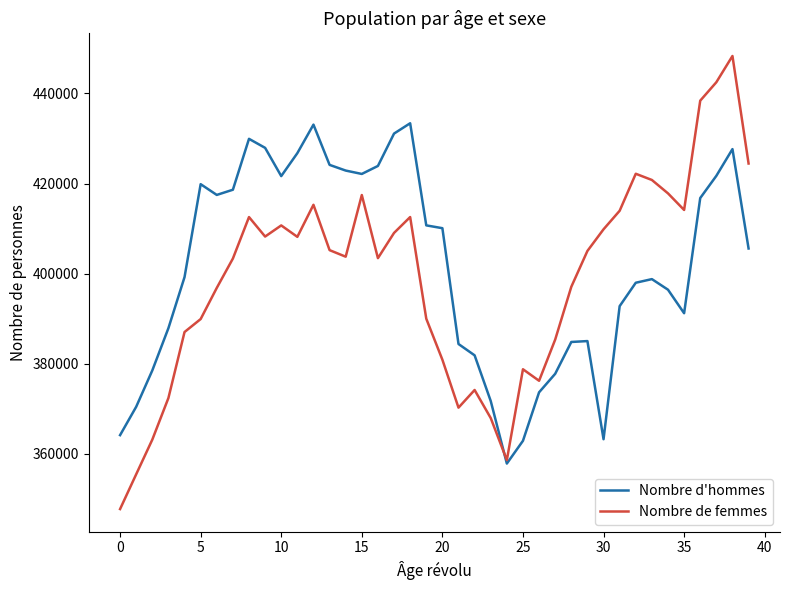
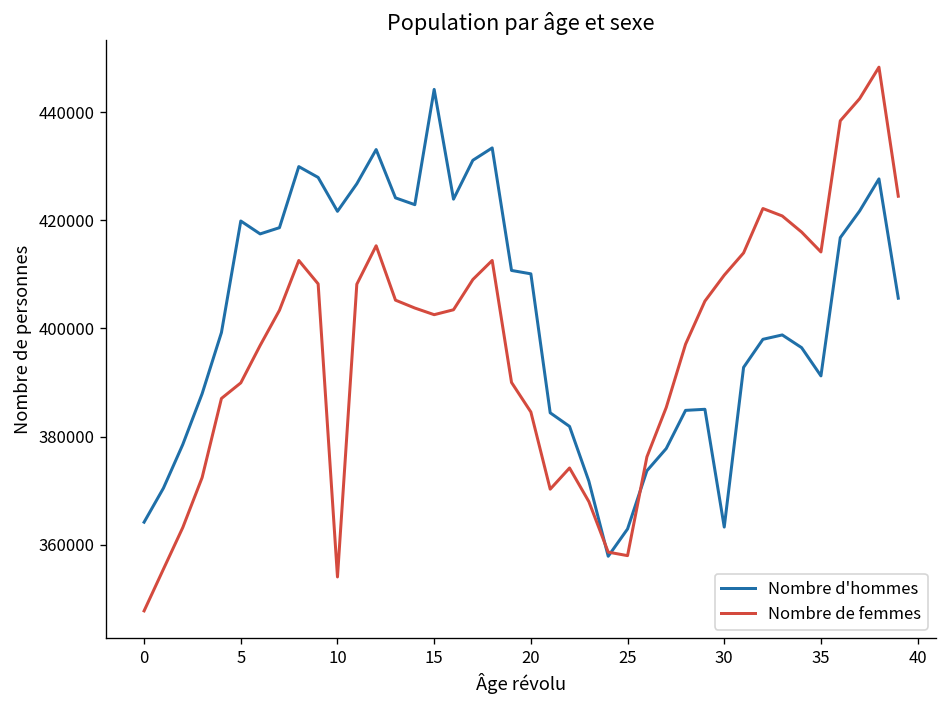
Nombre de femmes, 10: 411000 -> 354000
Nombre d'hommes, 15: 422000 -> 444000
Nombre de femmes, 15: 417000 -> 403000
Nombre de femmes, 20: 381000 -> 385000
Nombre de femmes, 25: 379000 -> 358000
